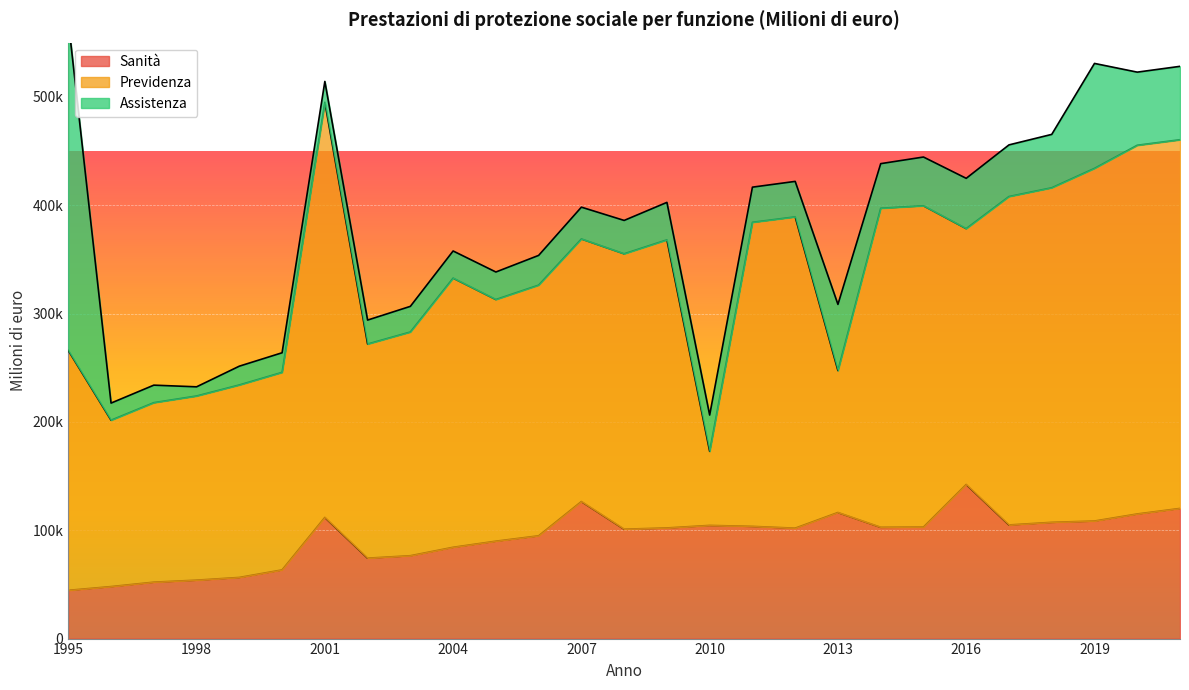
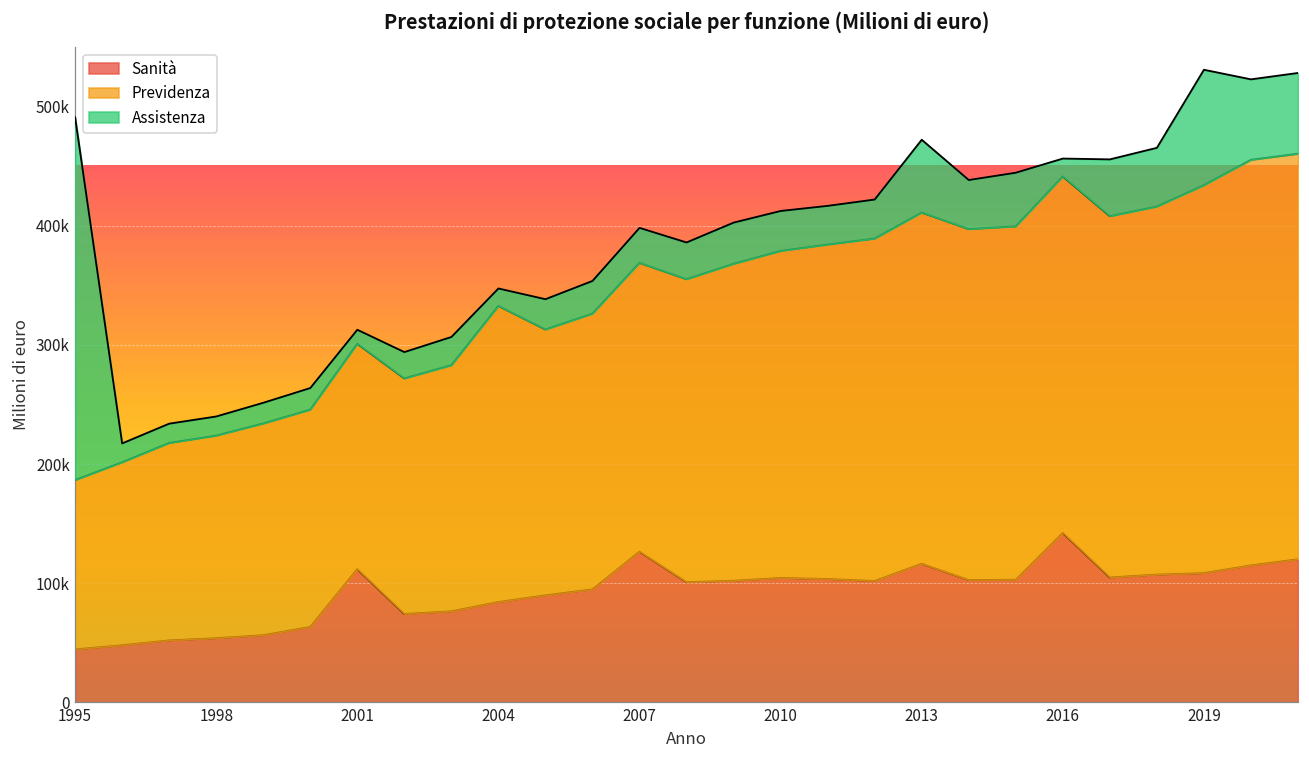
Previdenza, 1995: 221000 -> 142000
Assistenza, 1998: 8000 -> 16000
Previdenza, 2001: 383000 -> 189000
Assistenza, 2001: 19000 -> 12000
Assistenza, 2004: 25000 -> 15000
Previdenza, 2010: 68000 -> 274000
Previdenza, 2013: 131000 -> 295000
Previdenza, 2016: 236000 -> 299000
Assistenza, 2016: 46000 -> 15000
